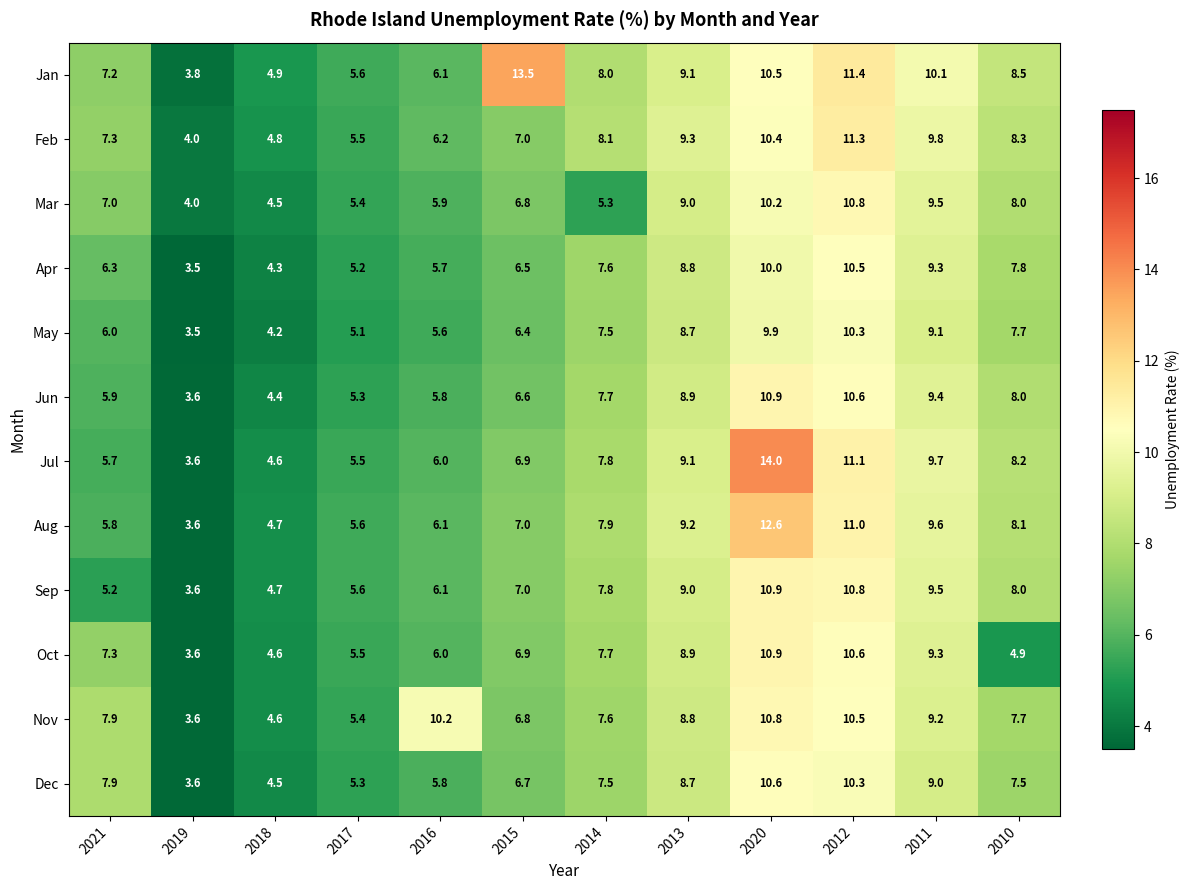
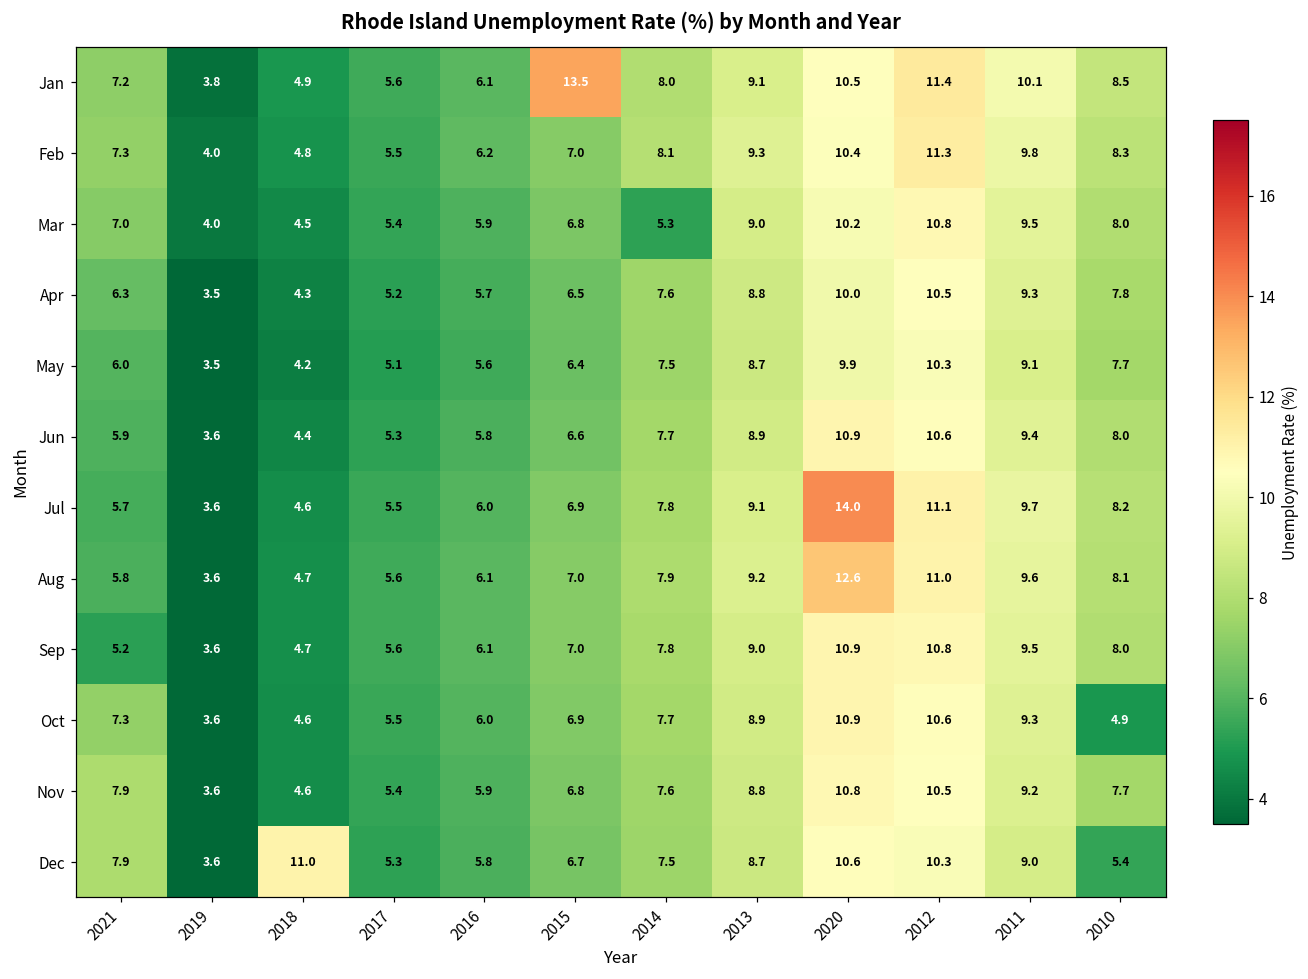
Nov, 2016: 10.2 -> 5.9
Dec, 2018: 4.5 -> 11.0
Dec, 2010: 7.5 -> 5.4
